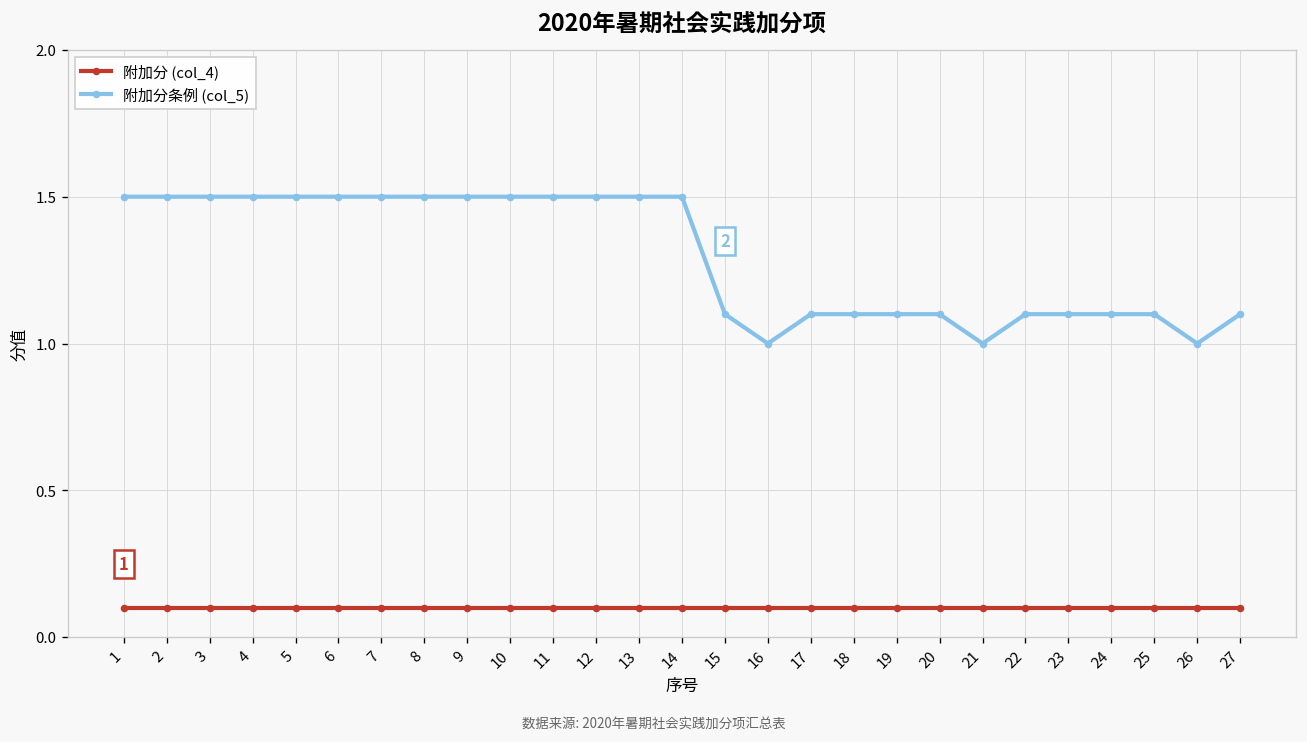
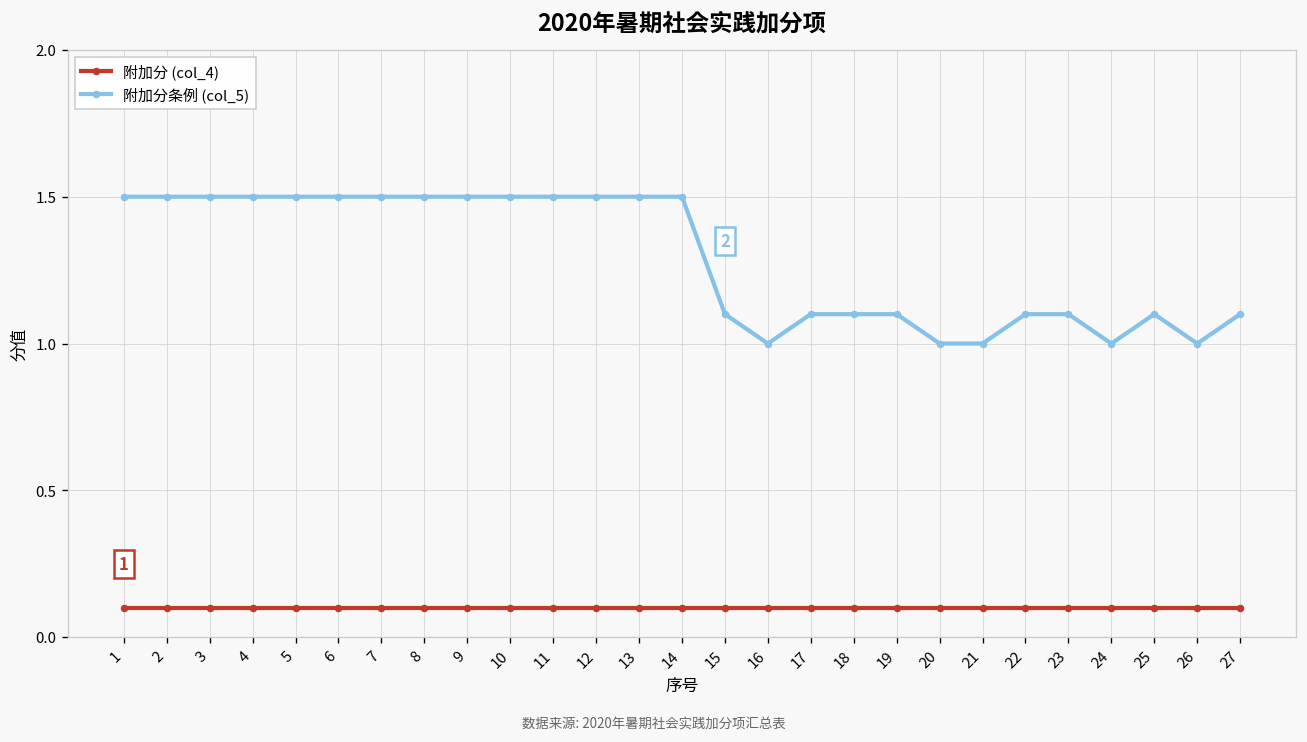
附加分条例 (col_5), 20: 1.1 -> 1.0
附加分条例 (col_5), 24: 1.1 -> 1.0
